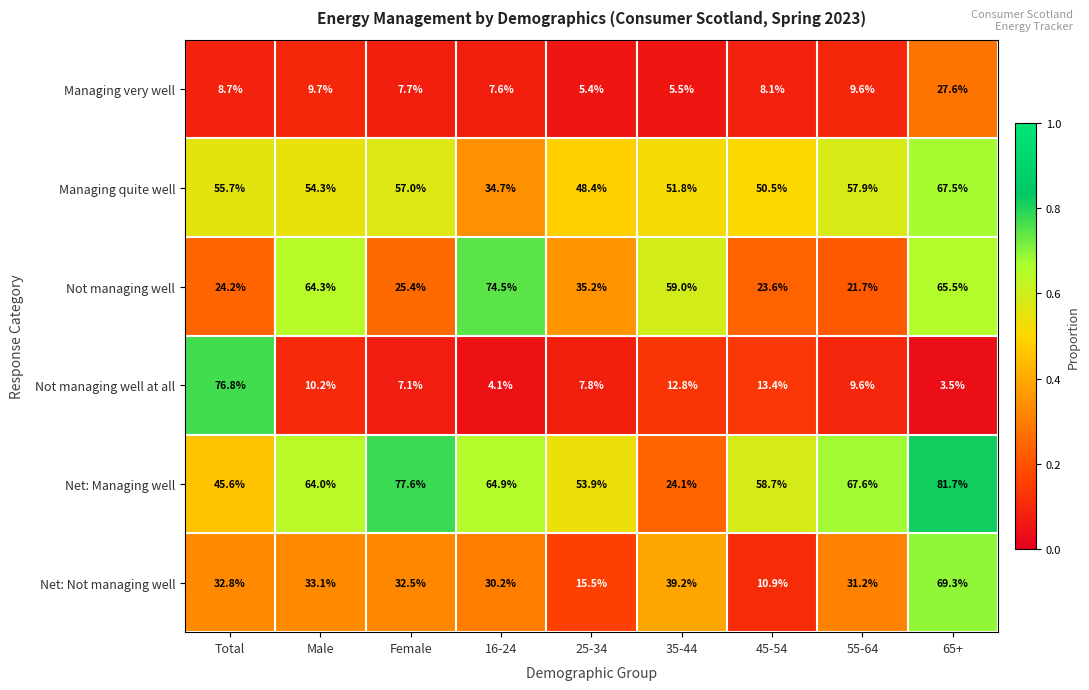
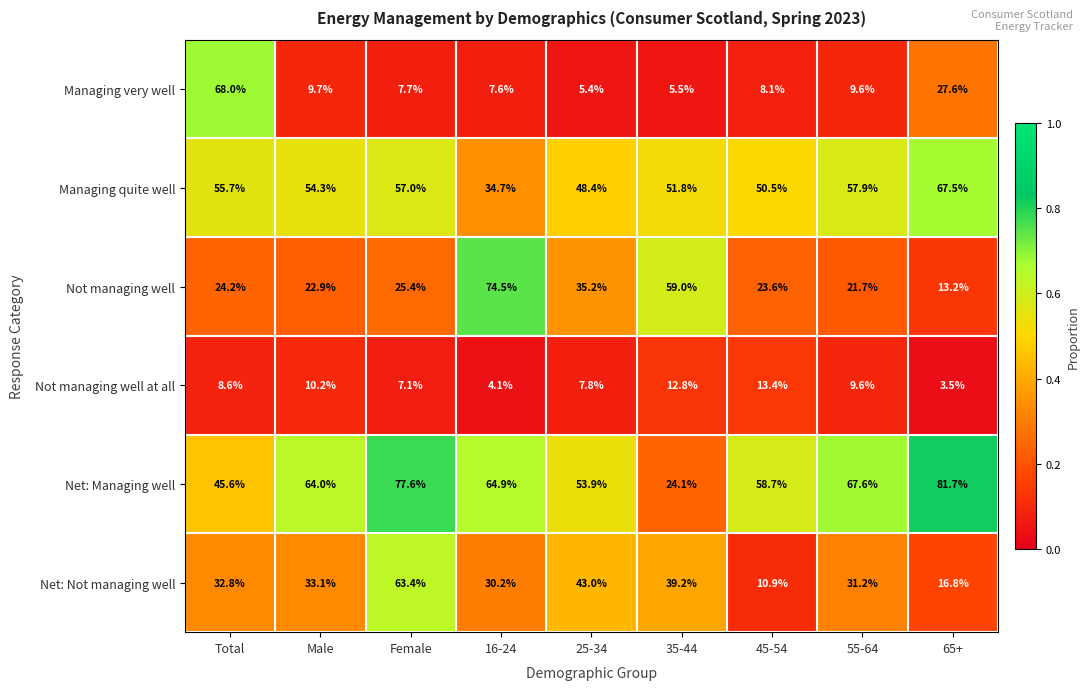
Managing very well, Total: 8.7% -> 68.0%
Not managing well, Male: 64.3% -> 22.9%
Not managing well, 65+: 65.5% -> 13.2%
Not managing well at all, Total: 76.8% -> 8.6%
Net: Not managing well, Female: 32.5% -> 63.4%
Net: Not managing well, 25-34: 15.5% -> 43.0%
Net: Not managing well, 65+: 69.3% -> 16.8%
